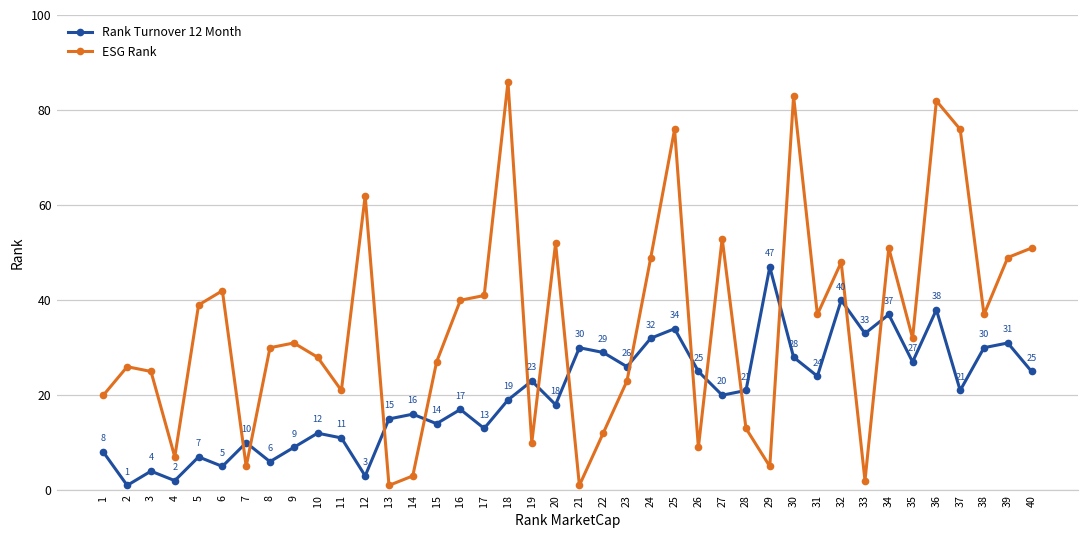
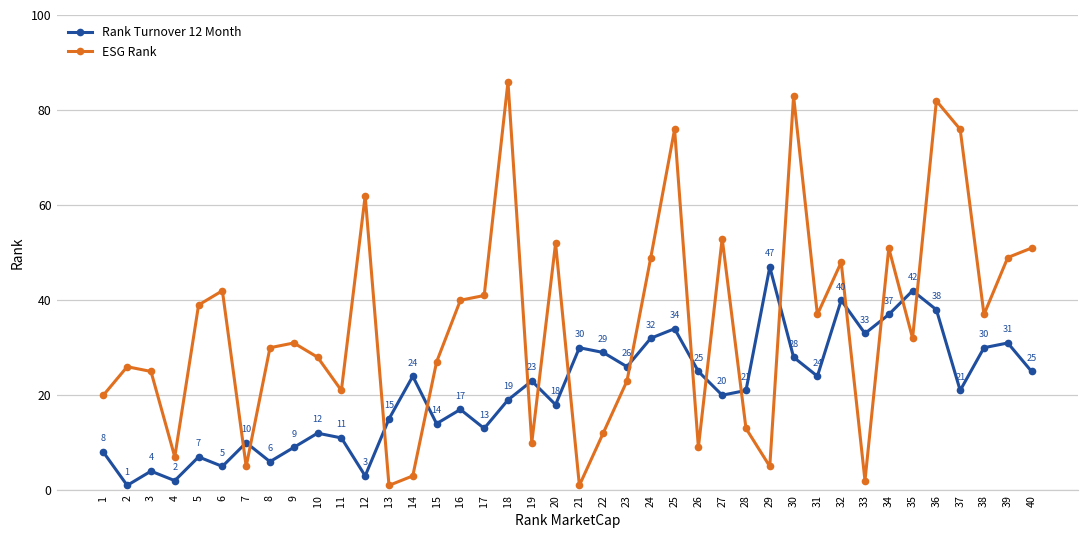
Rank Turnover 12 Month, 14: 16 -> 24
Rank Turnover 12 Month, 35: 27 -> 42
